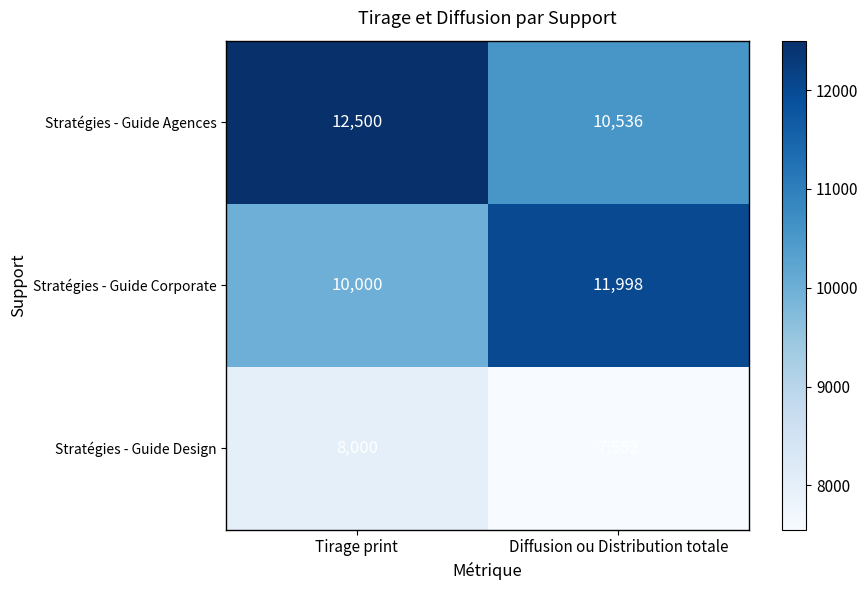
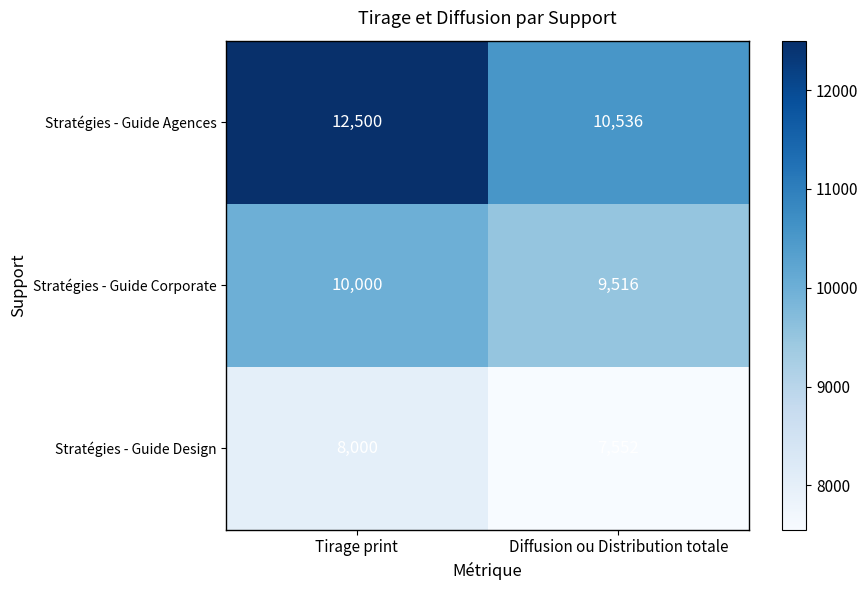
Stratégies - Guide Corporate, Diffusion ou Distribution totale: 11,998 -> 9,516
